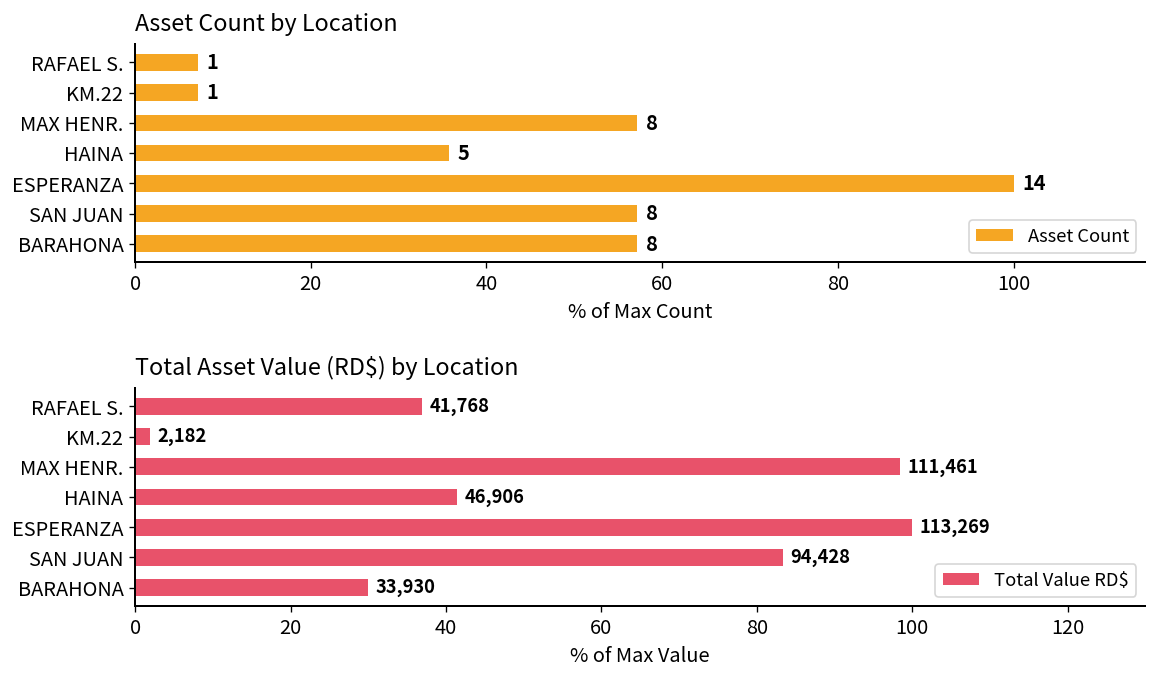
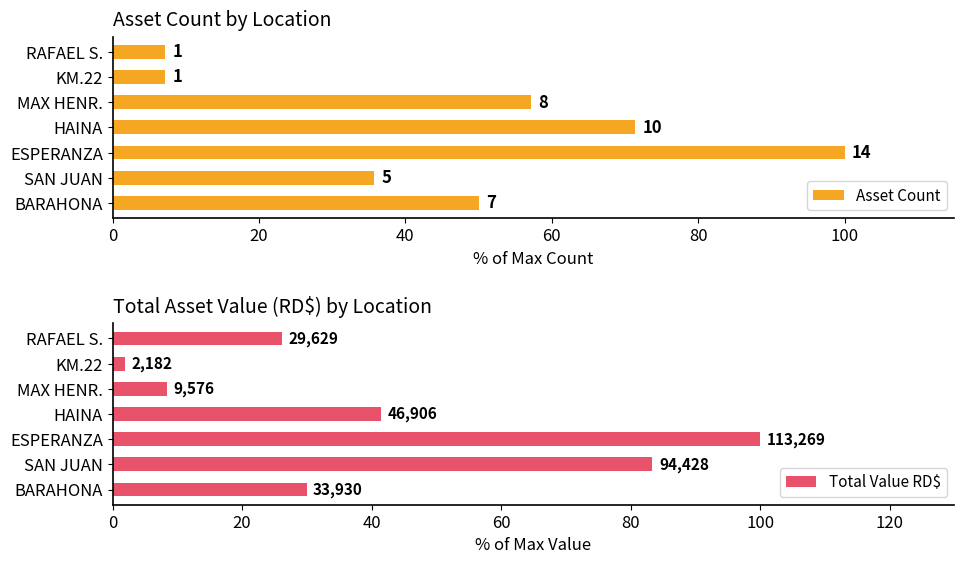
Asset Count by Location, HAINA: 5 -> 10
Asset Count by Location, SAN JUAN: 8 -> 5
Asset Count by Location, BARAHONA: 8 -> 7
Total Asset Value (RD$) by Location, RAFAEL S.: 41,768 -> 29,629
Total Asset Value (RD$) by Location, MAX HENR.: 111,461 -> 9,576
